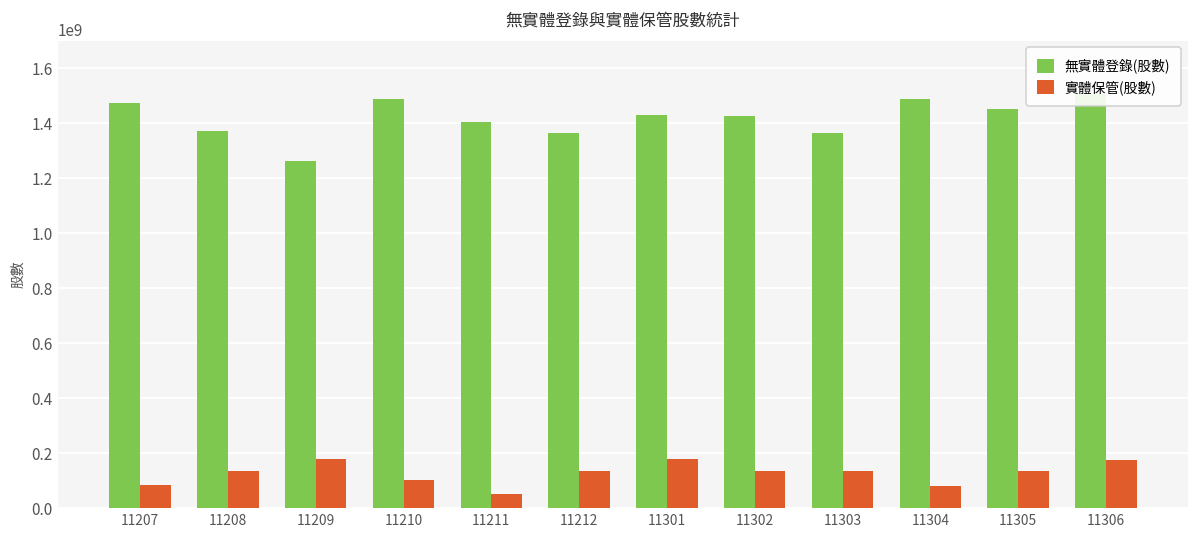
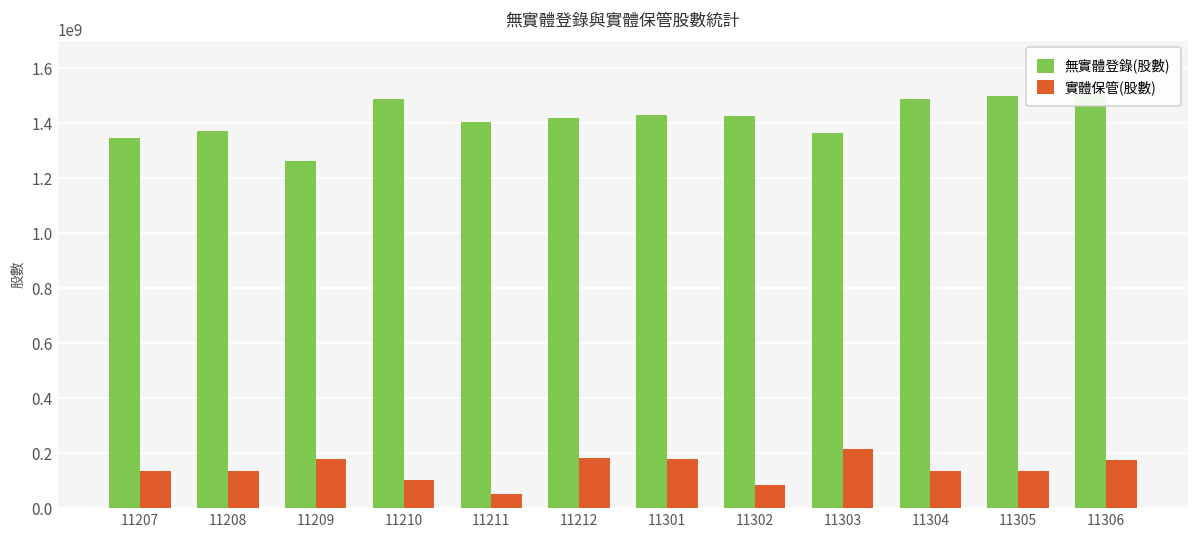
無實體登錄(股數), 11207: 1470000000 -> 1340000000
實體保管(股數), 11207: 80000000 -> 140000000
無實體登錄(股數), 11212: 1370000000 -> 1420000000
實體保管(股數), 11212: 140000000 -> 180000000
實體保管(股數), 11302: 140000000 -> 90000000
實體保管(股數), 11303: 140000000 -> 210000000
實體保管(股數), 11304: 80000000 -> 140000000
無實體登錄(股數), 11305: 1450000000 -> 1500000000
